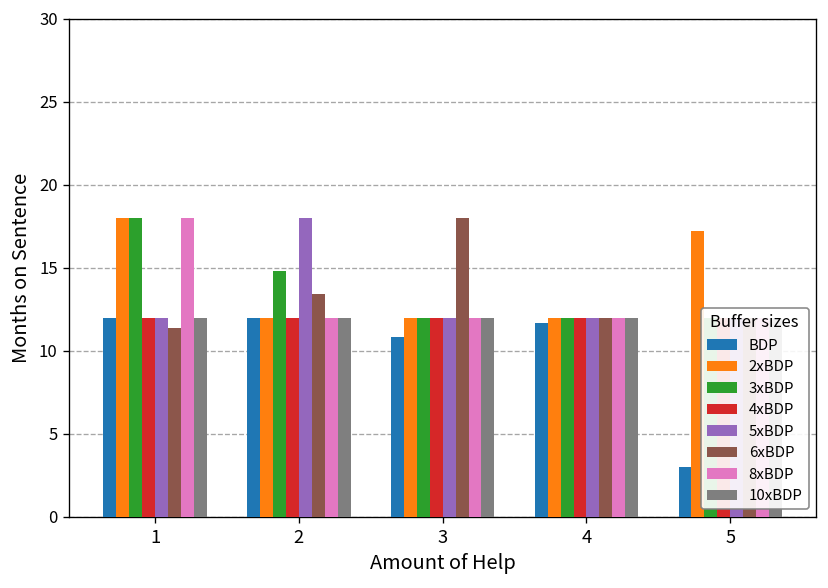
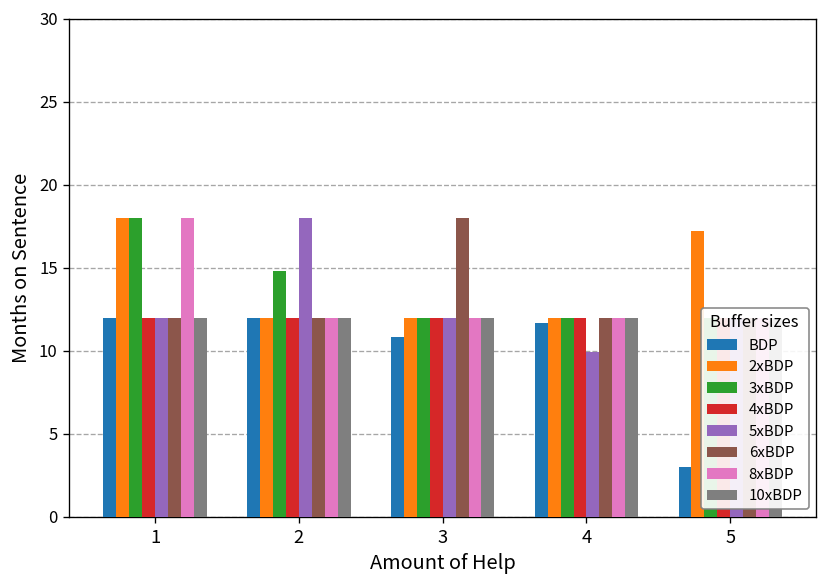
6xBDP, 1: 11.4 -> 12.0
6xBDP, 2: 13.4 -> 12.0
5xBDP, 4: 12.0 -> 9.9
